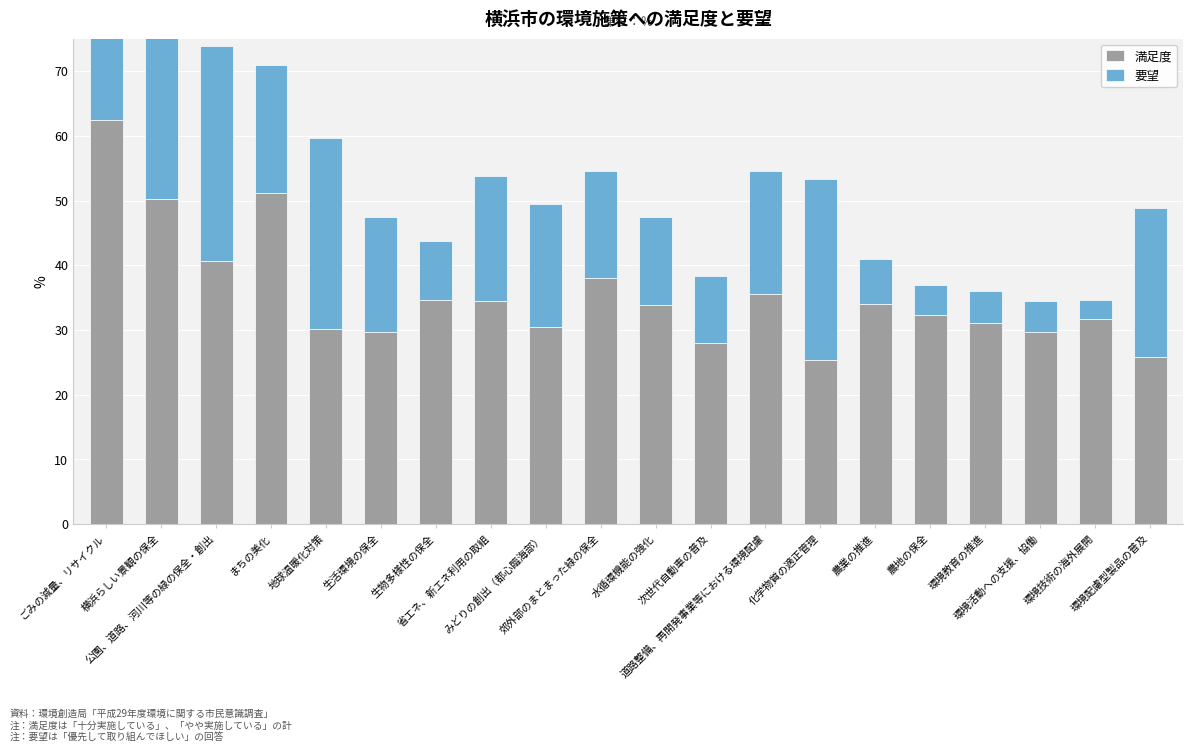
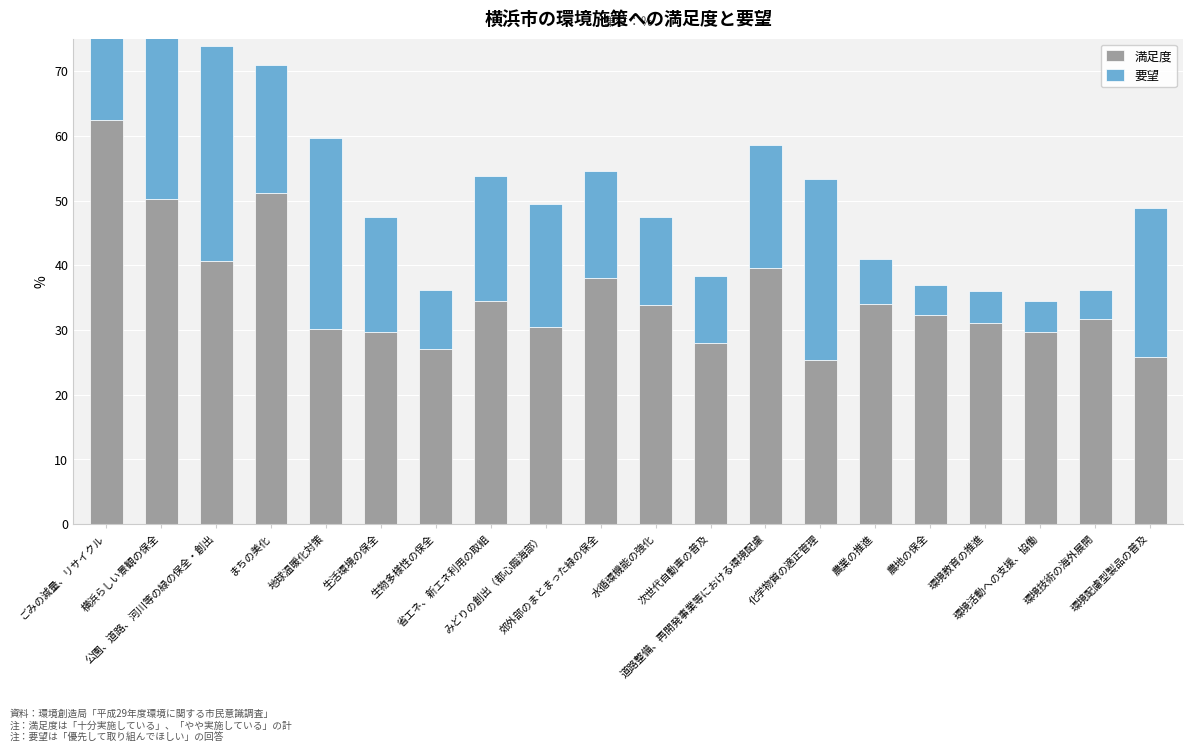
満足度, 生物多様性の保全: 35 -> 27
満足度, 道路整備、再開発事業等における環境配慮: 36 -> 40
要望, 環境技術の海外展開: 3 -> 5
